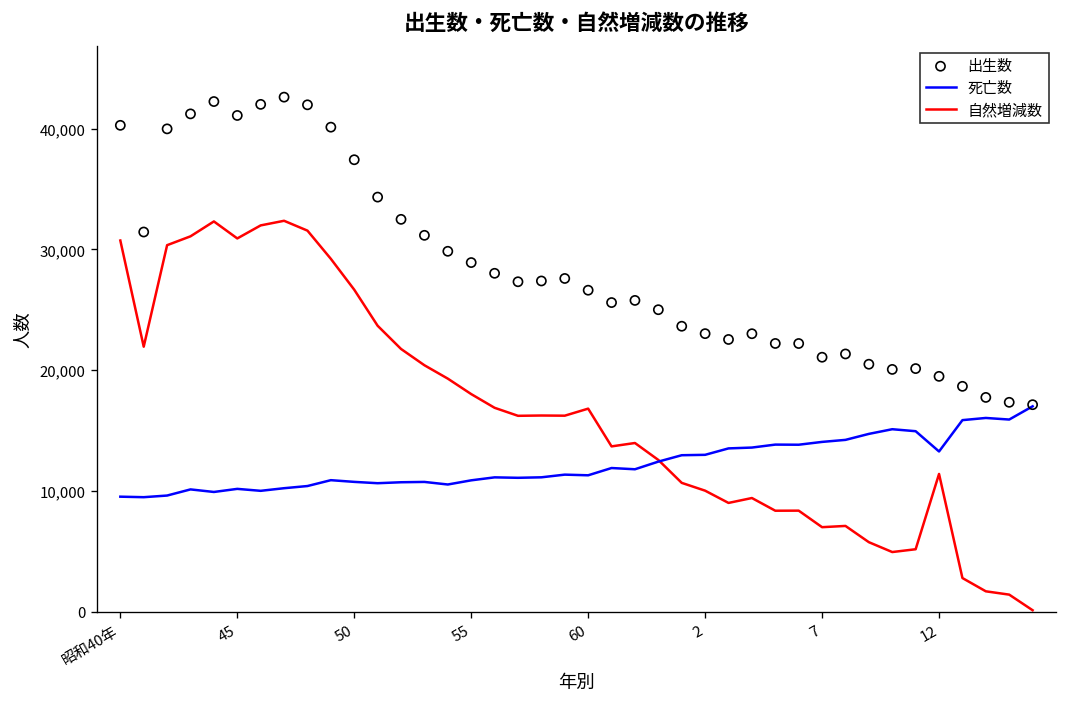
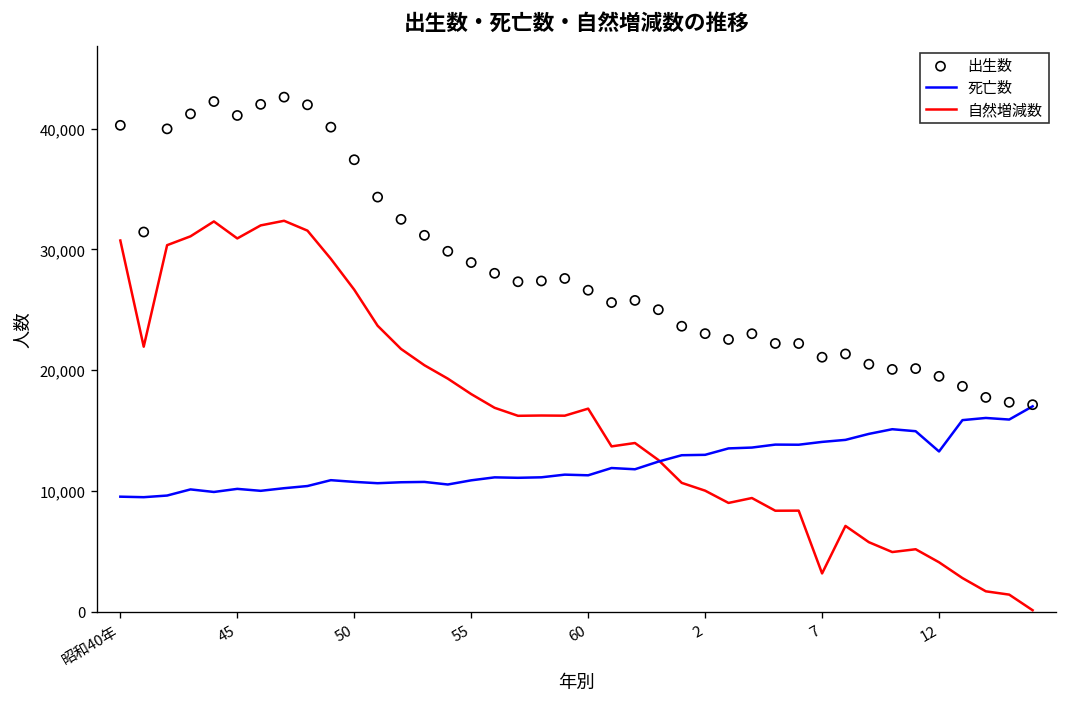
自然増減数, 7: 7,000 -> 3,200
自然増減数, 12: 11,400 -> 4,100
